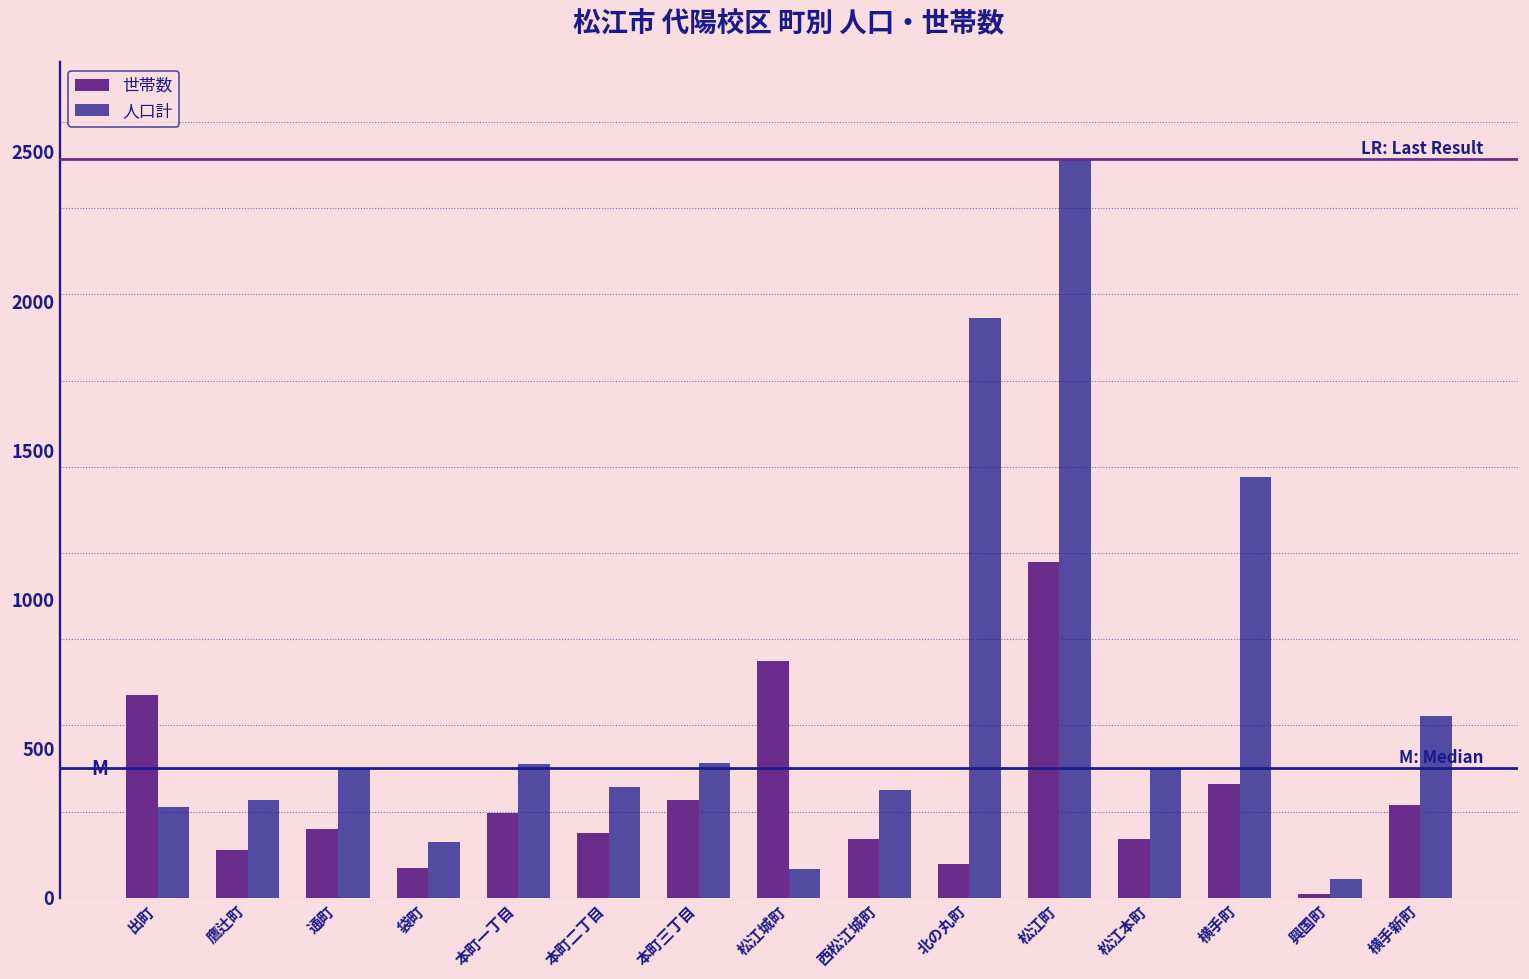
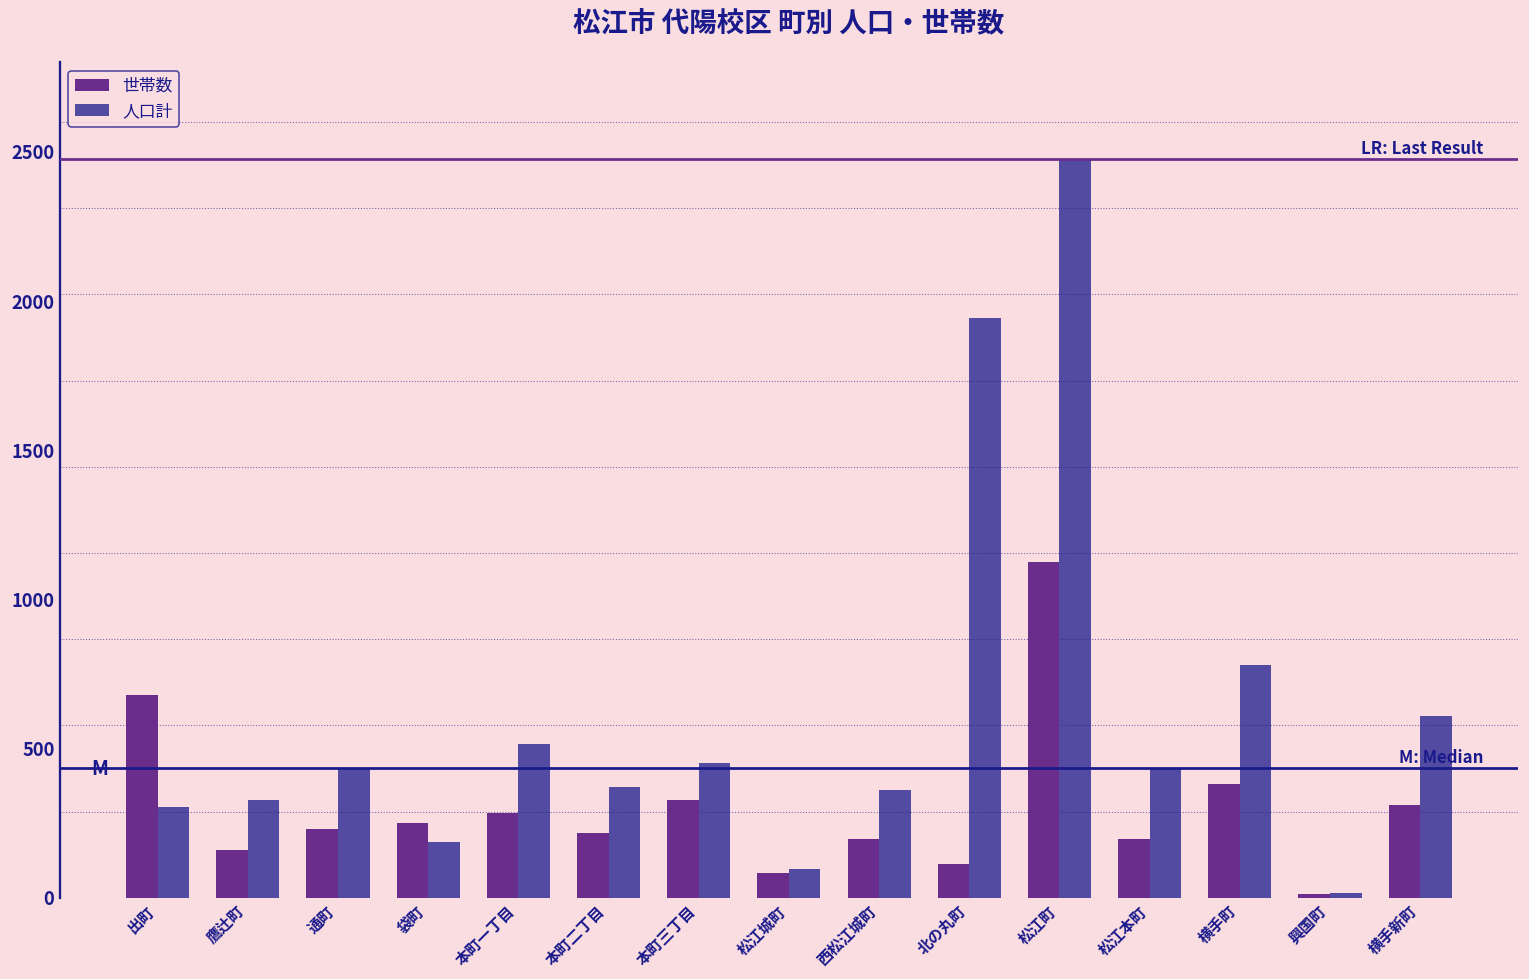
世帯数, 袋町: 100 -> 250
人口計, 本町一丁目: 450 -> 520
世帯数, 松江城町: 790 -> 80
人口計, 横手町: 1410 -> 780
人口計, 興国町: 60 -> 20
